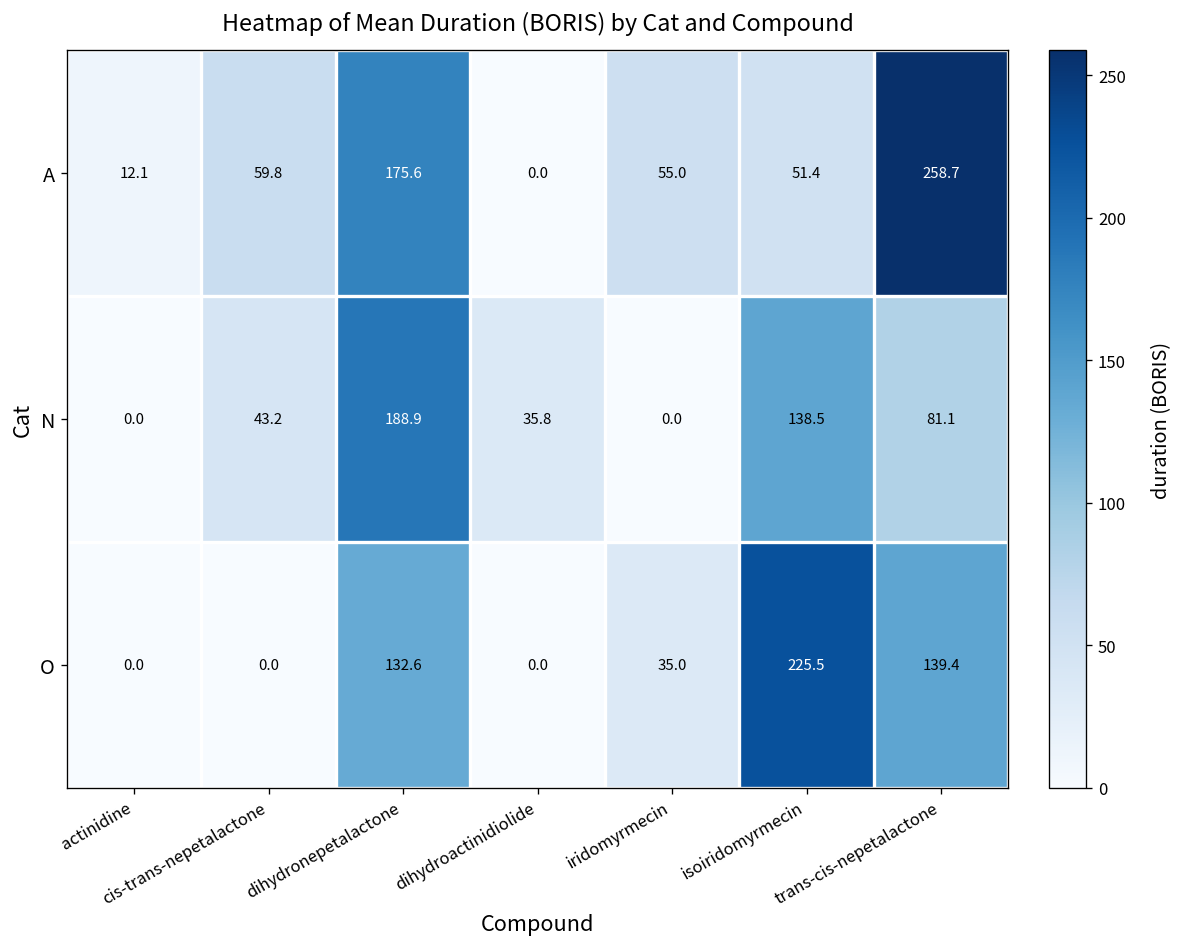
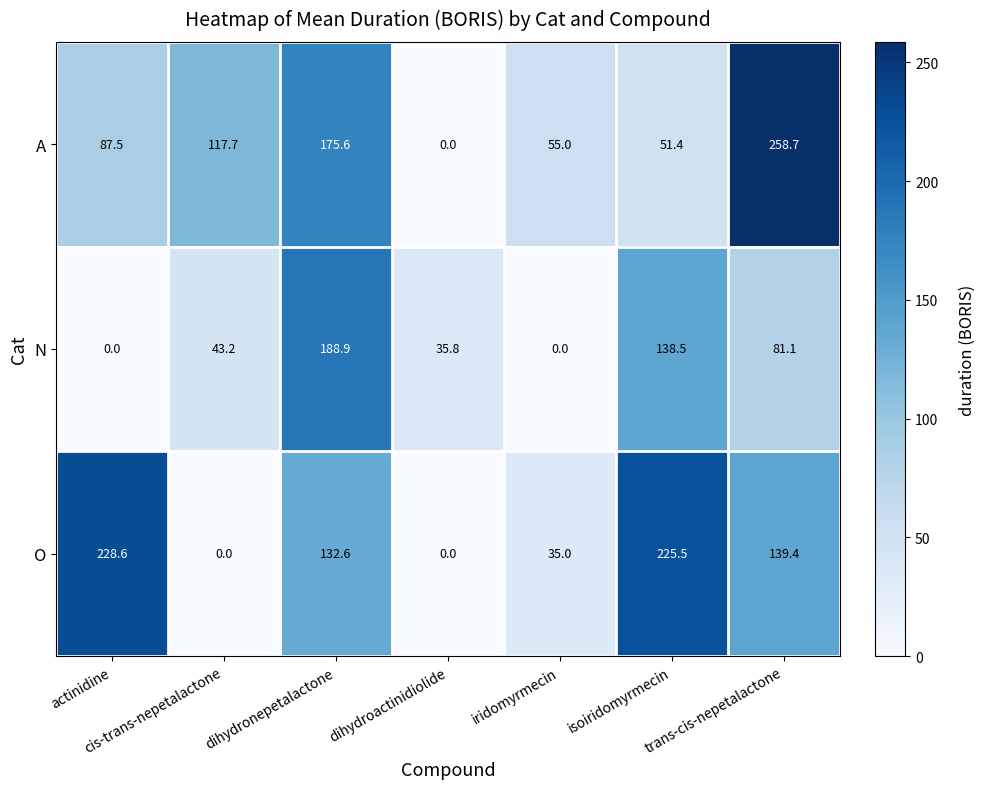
A, actinidine: 12.1 -> 87.5
A, cis-trans-nepetalactone: 59.8 -> 117.7
O, actinidine: 0.0 -> 228.6
